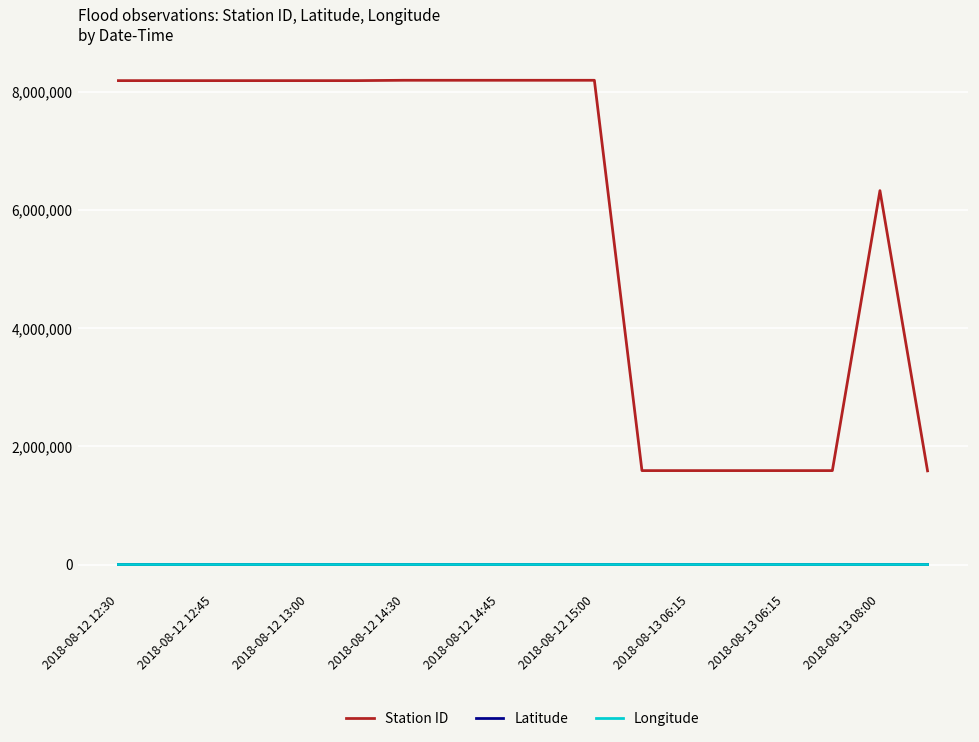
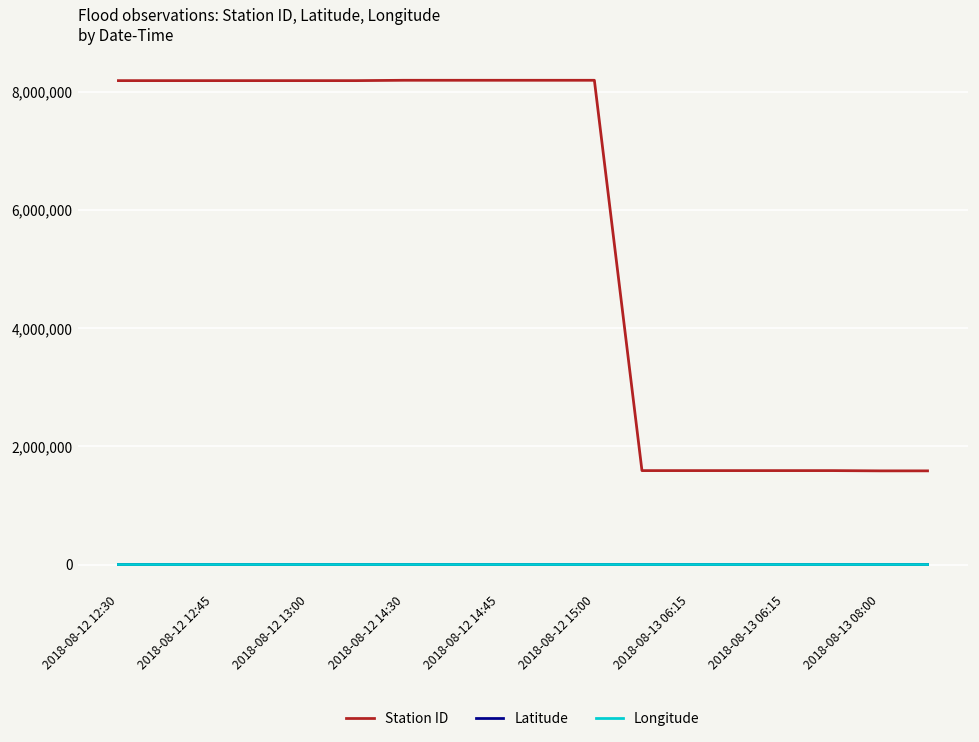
Station ID, 2018-08-13 08:00: 6,300,000 -> 1,600,000
